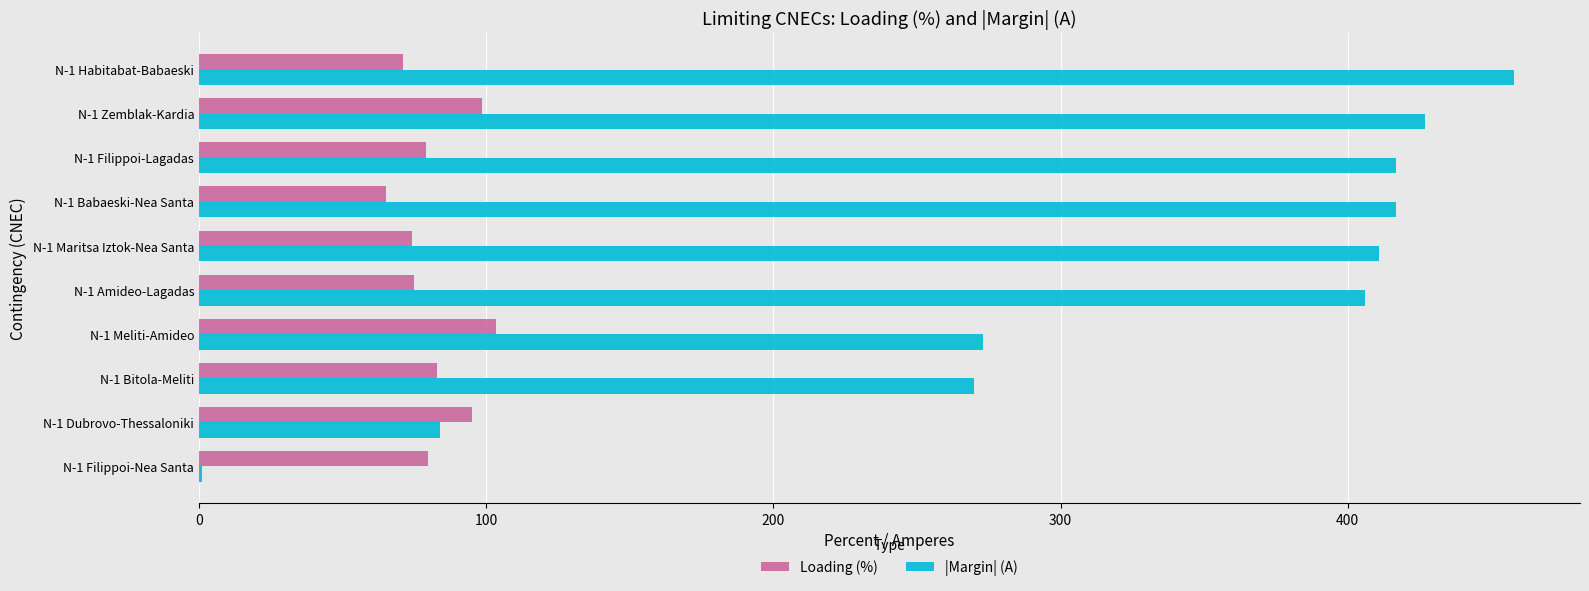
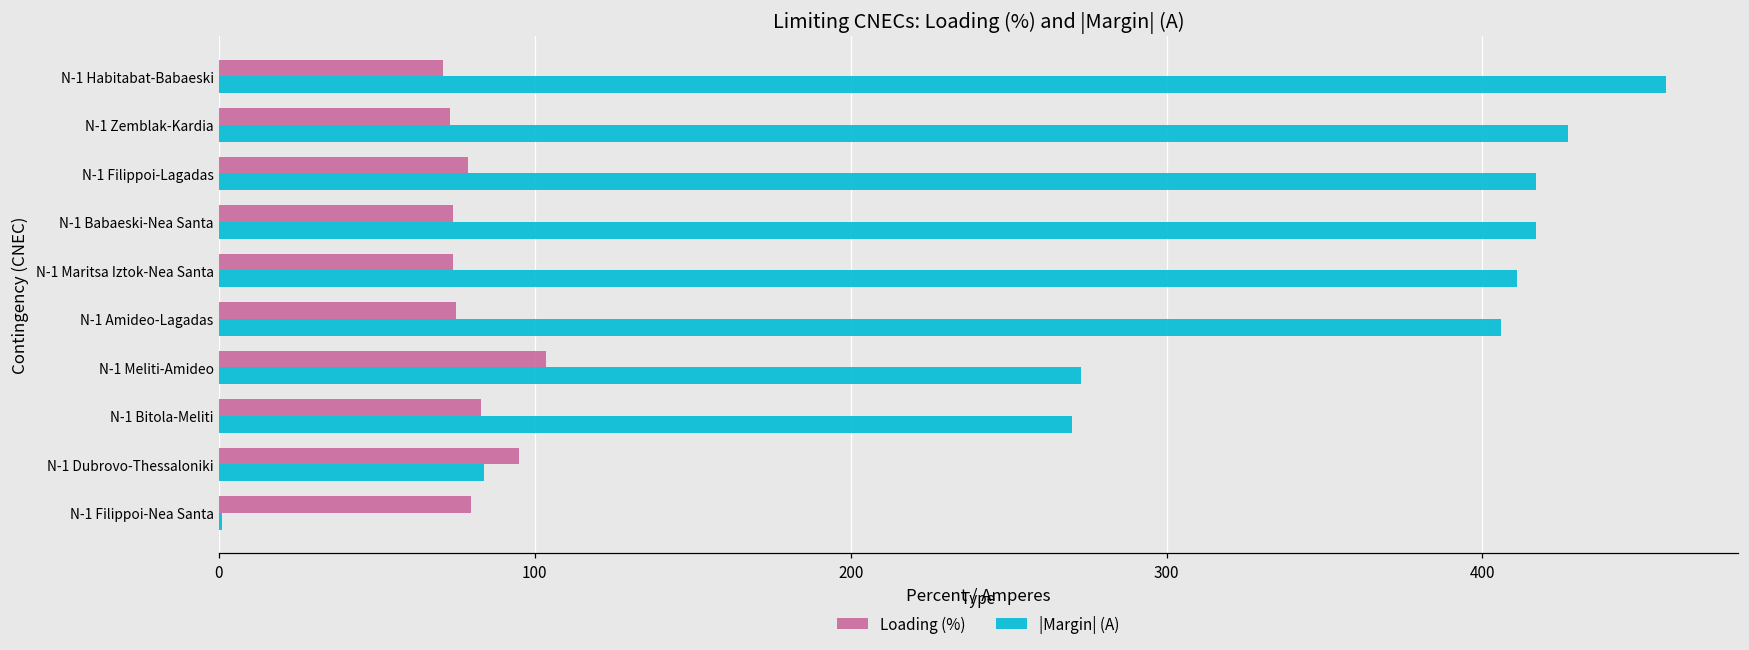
Loading (%), N-1 Zemblak-Kardia: 99 -> 73
Loading (%), N-1 Babaeski-Nea Santa: 65 -> 74
